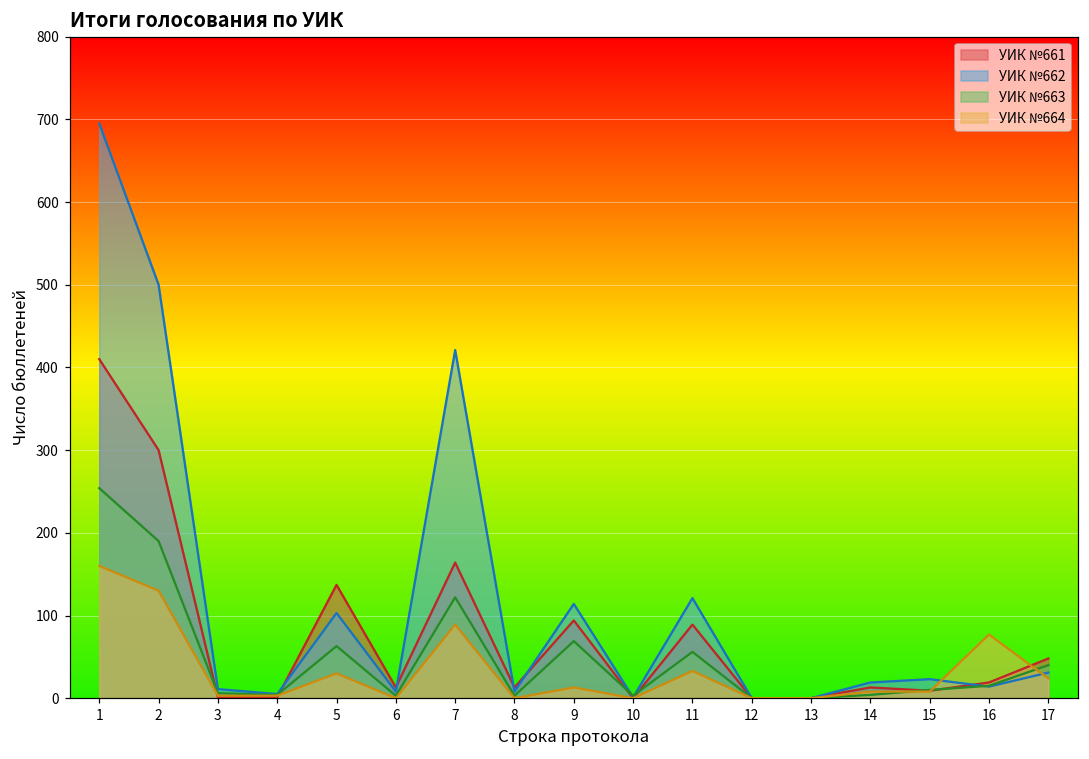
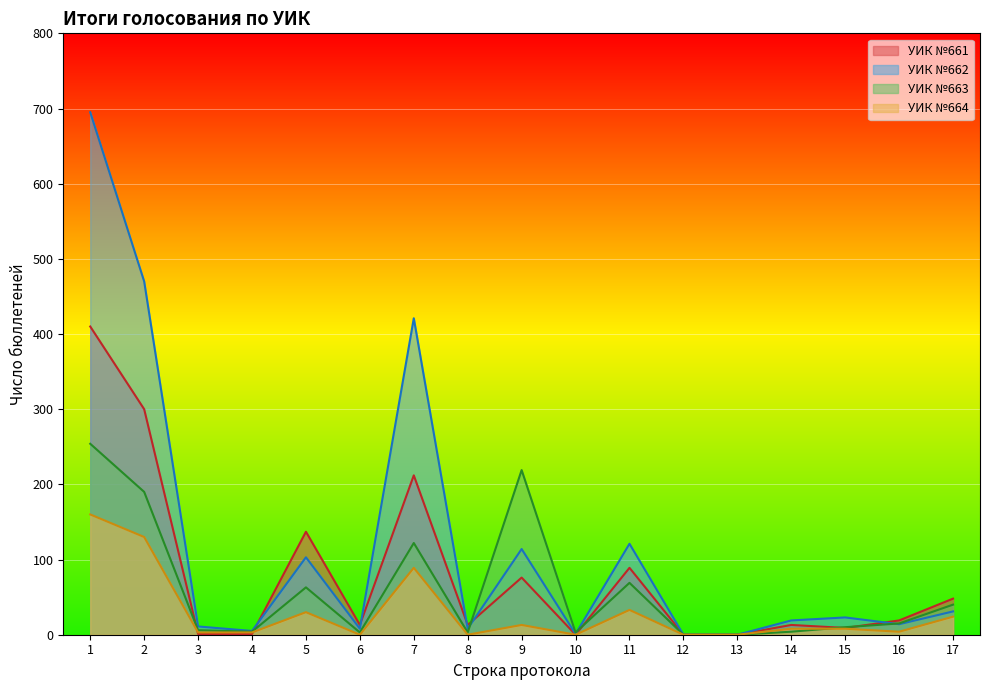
УИК №662, 2: 500 -> 470
УИК №661, 7: 160 -> 210
УИК №661, 9: 90 -> 80
УИК №663, 9: 70 -> 220
УИК №663, 11: 60 -> 70
УИК №664, 16: 80 -> 0
